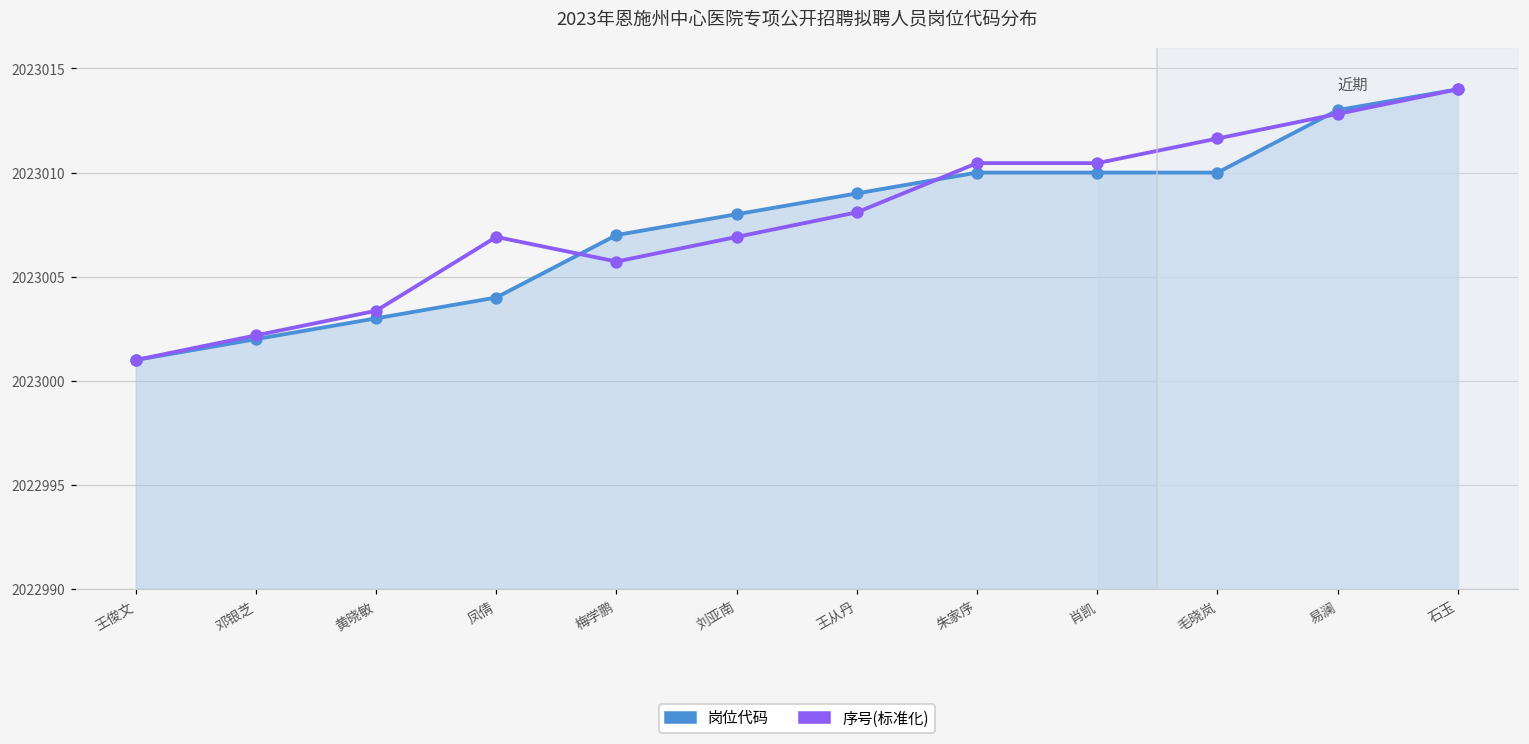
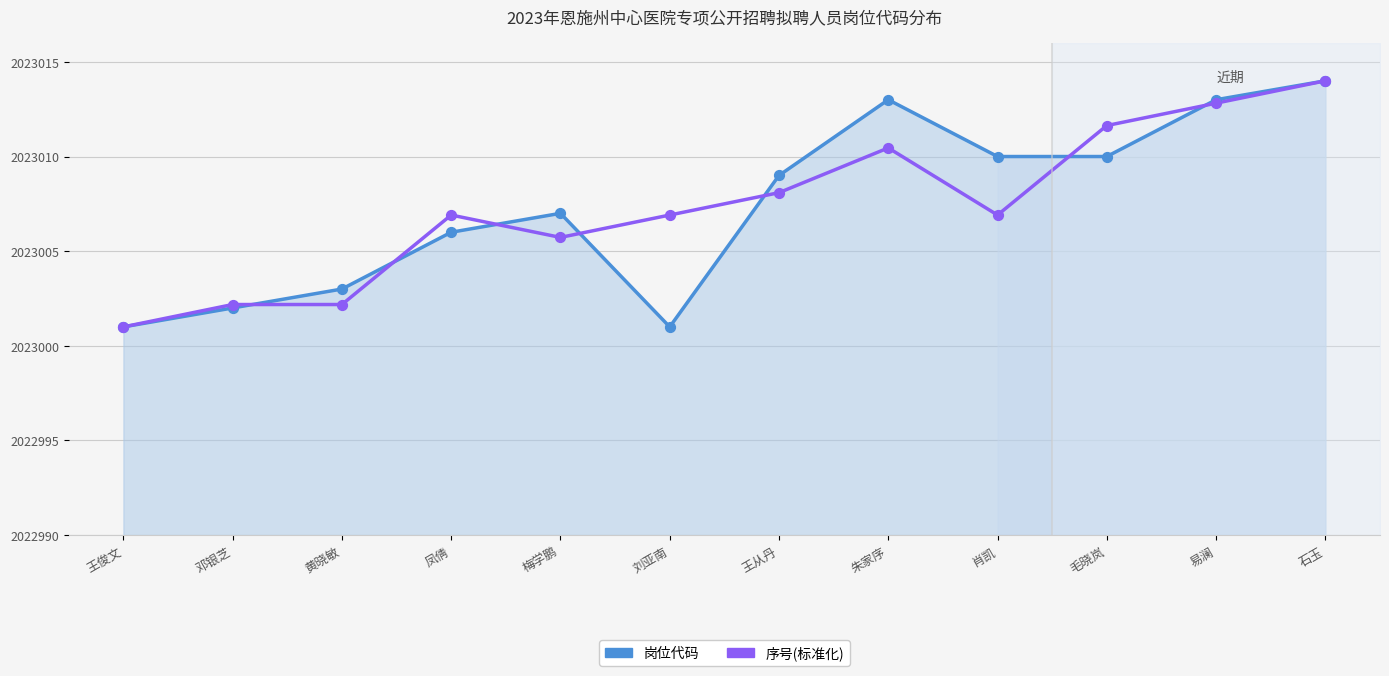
序号(标准化), 黄晓敏: 2023003.4 -> 2023002.2
岗位代码, 凤倩: 2023004 -> 2023006
岗位代码, 刘亚南: 2023008 -> 2023001
岗位代码, 朱家序: 2023010 -> 2023013
序号(标准化), 肖凯: 2023010.5 -> 2023006.9
